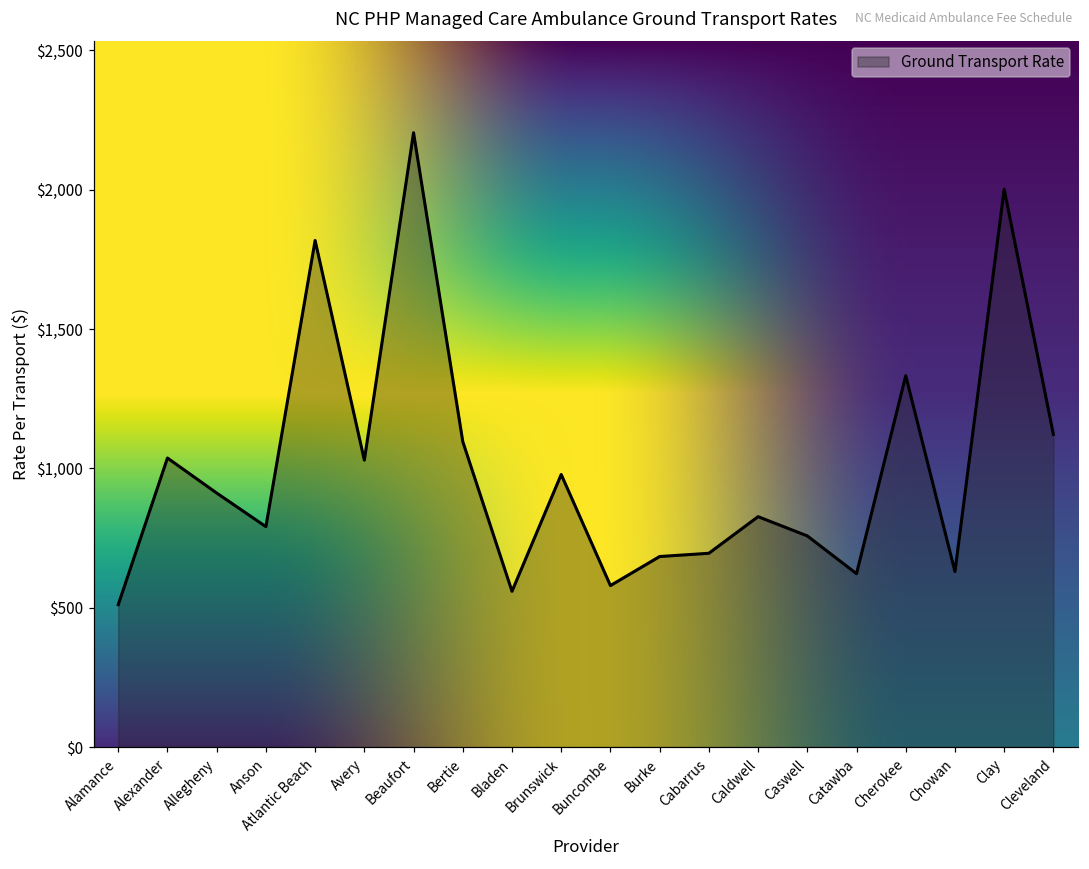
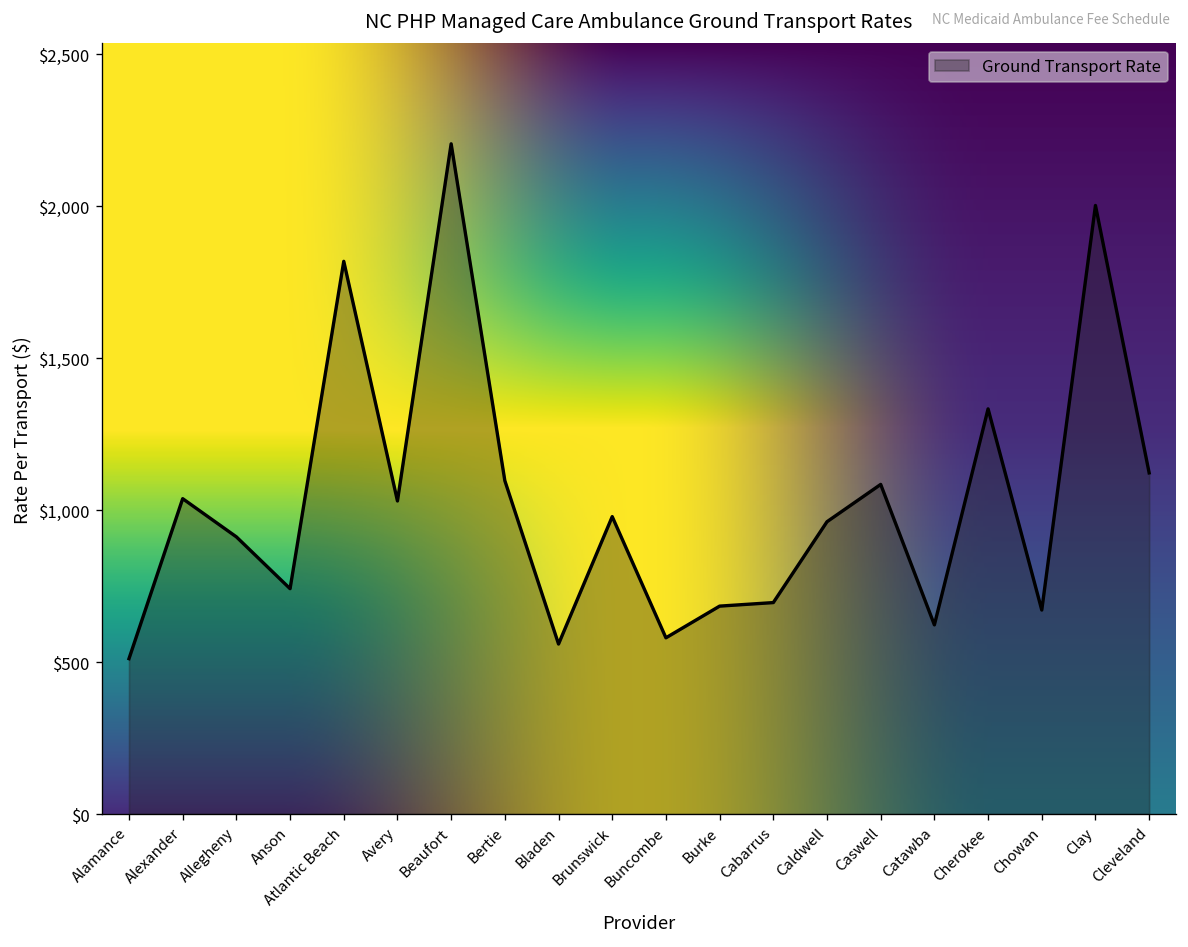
Anson: $790 -> $740
Caldwell: $830 -> $960
Caswell: $760 -> $1,080
Chowan: $630 -> $670
